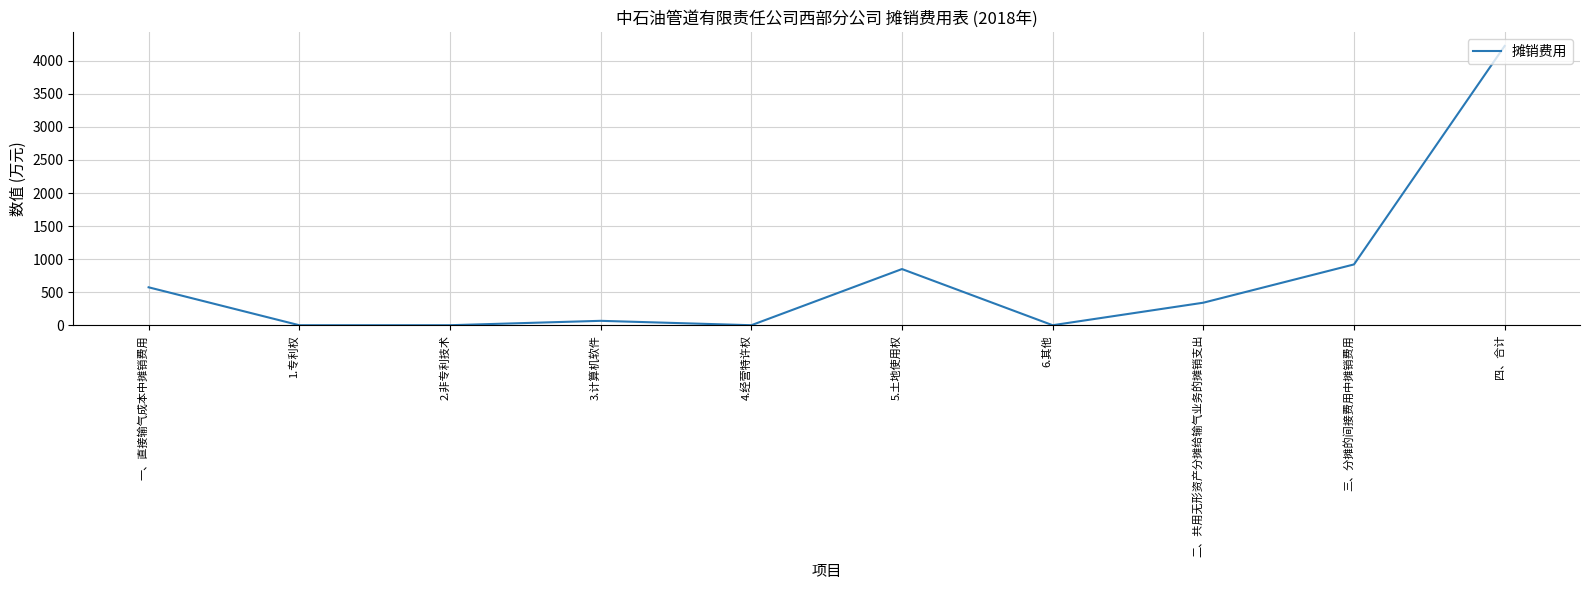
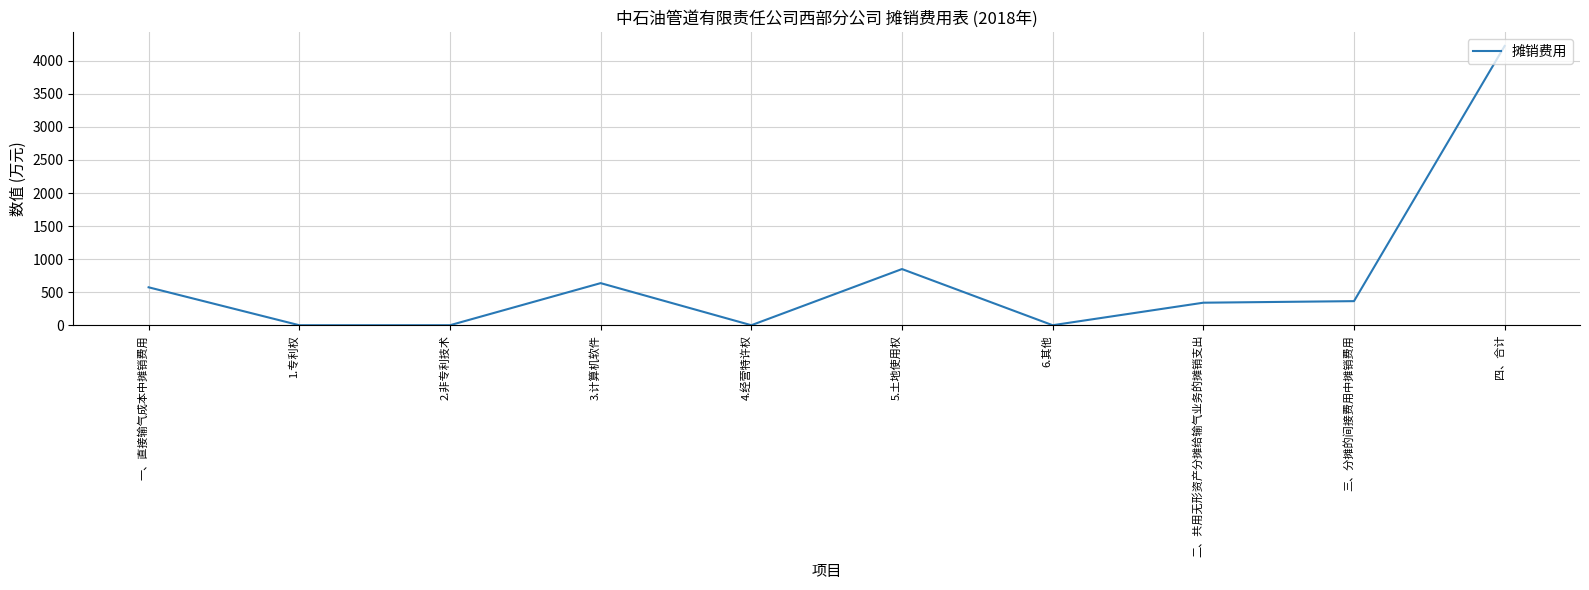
3.计算机软件: 100 -> 600
三、分摊的间接费用中摊销费用: 900 -> 400
